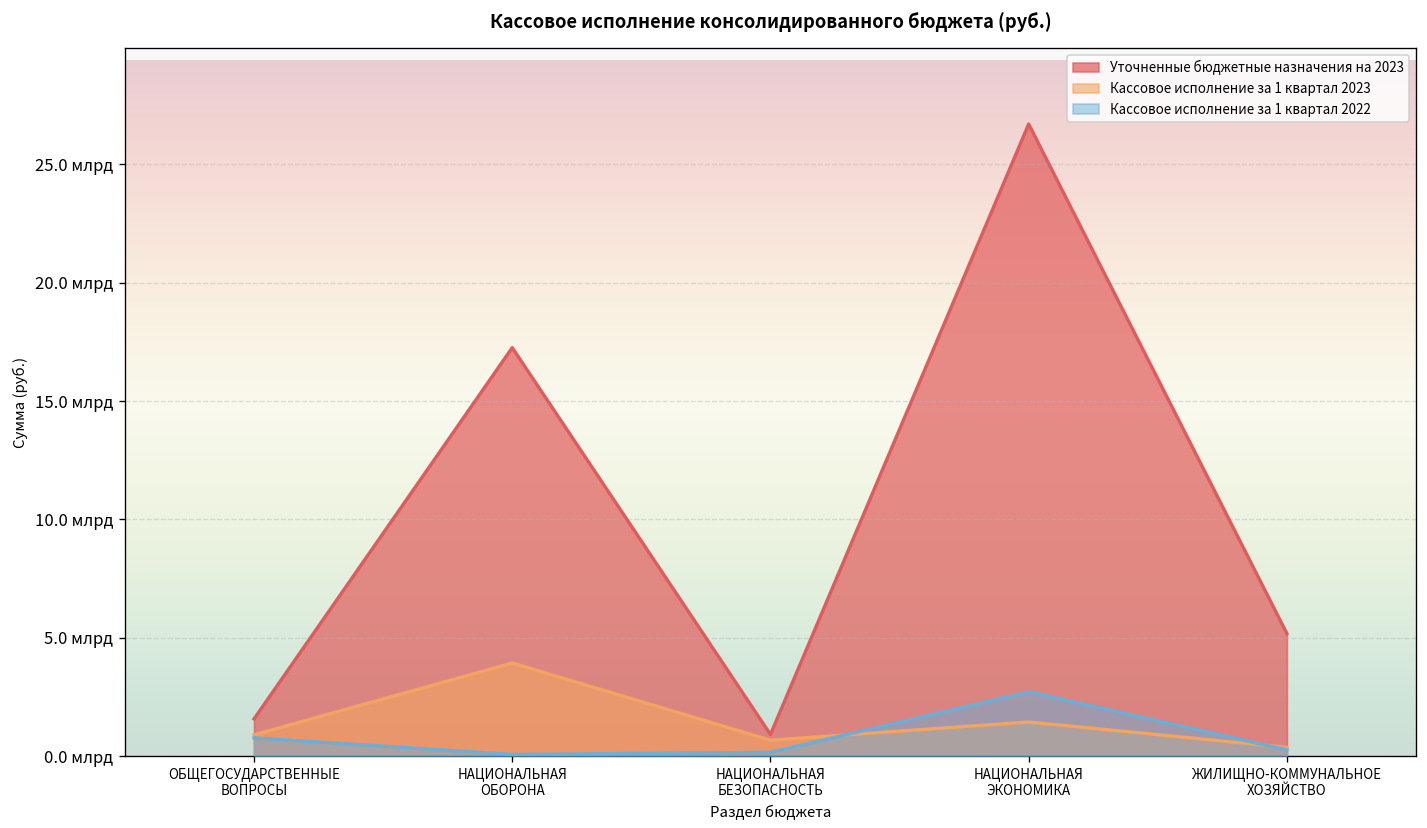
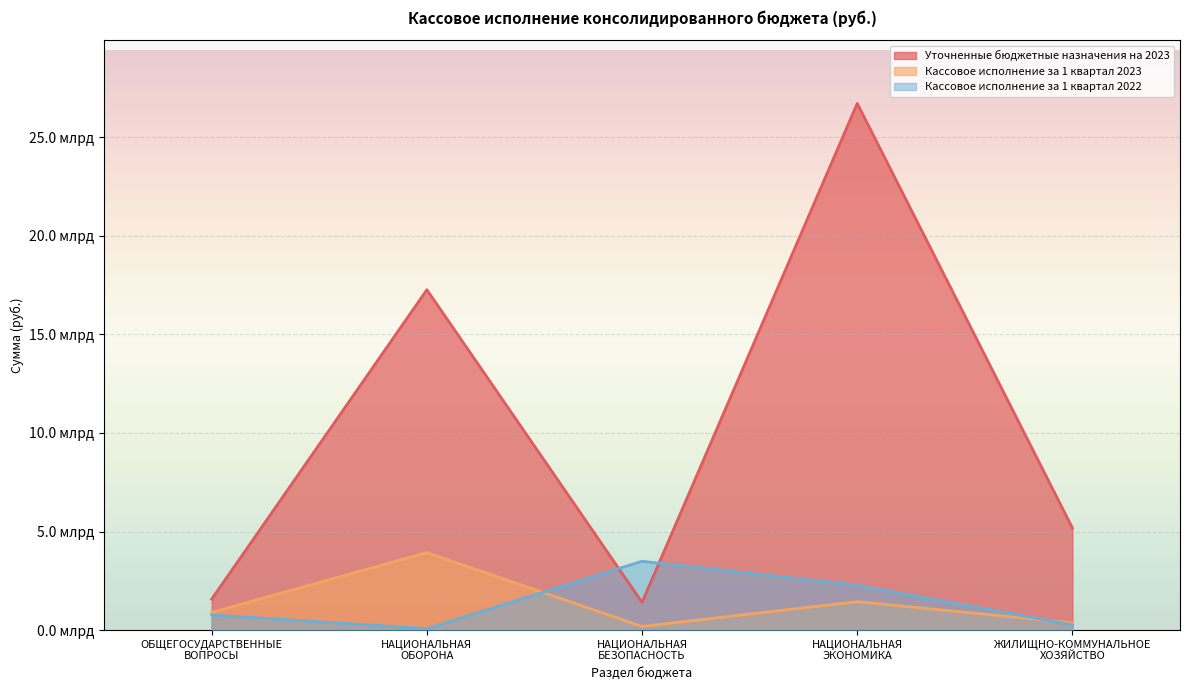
Уточненные бюджетные назначения на 2023, НАЦИОНАЛЬНАЯ БЕЗОПАСНОСТЬ: 0.9 млрд -> 1.4 млрд
Кассовое исполнение за 1 квартал 2023, НАЦИОНАЛЬНАЯ БЕЗОПАСНОСТЬ: 0.7 млрд -> 0.2 млрд
Кассовое исполнение за 1 квартал 2022, НАЦИОНАЛЬНАЯ БЕЗОПАСНОСТЬ: 0.2 млрд -> 3.5 млрд
Кассовое исполнение за 1 квартал 2022, НАЦИОНАЛЬНАЯ ЭКОНОМИКА: 2.7 млрд -> 2.3 млрд
